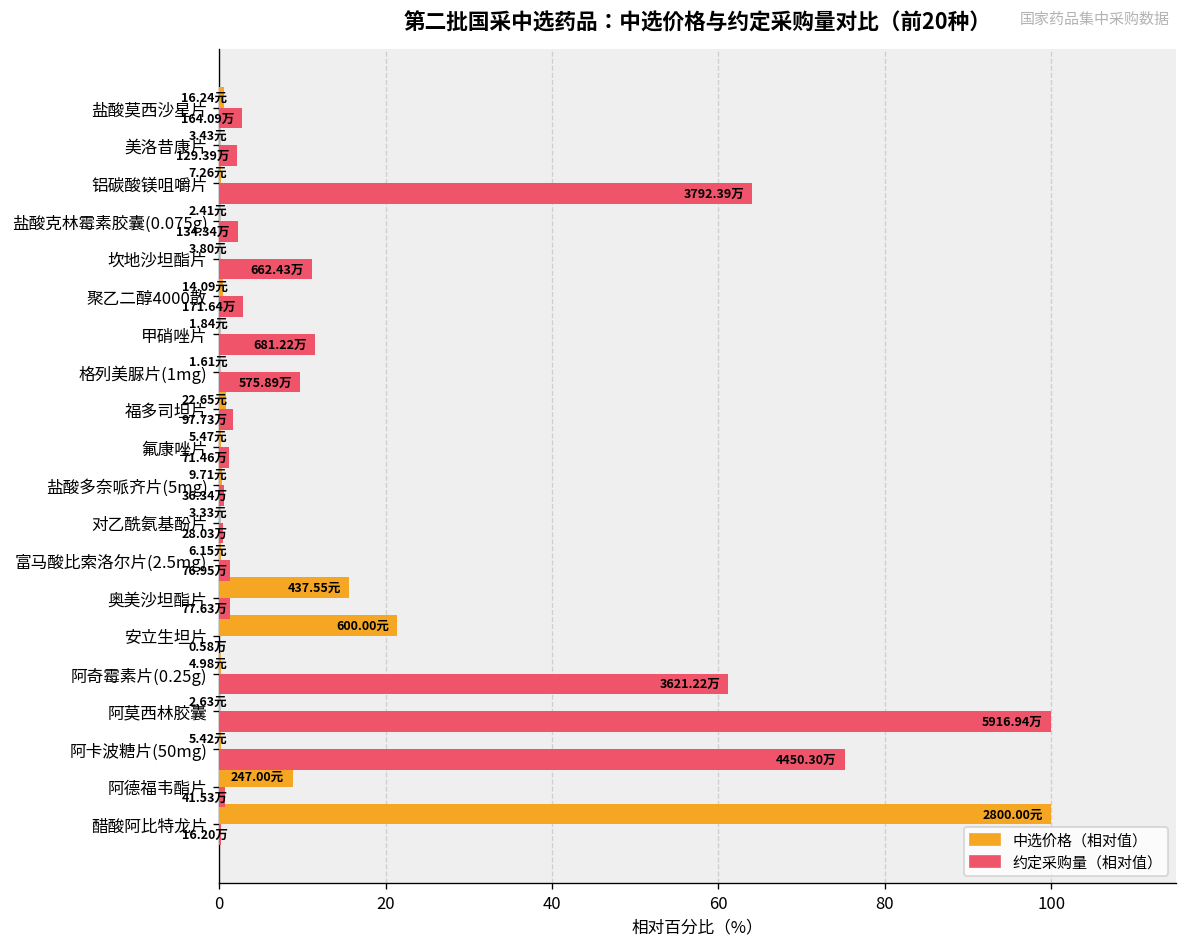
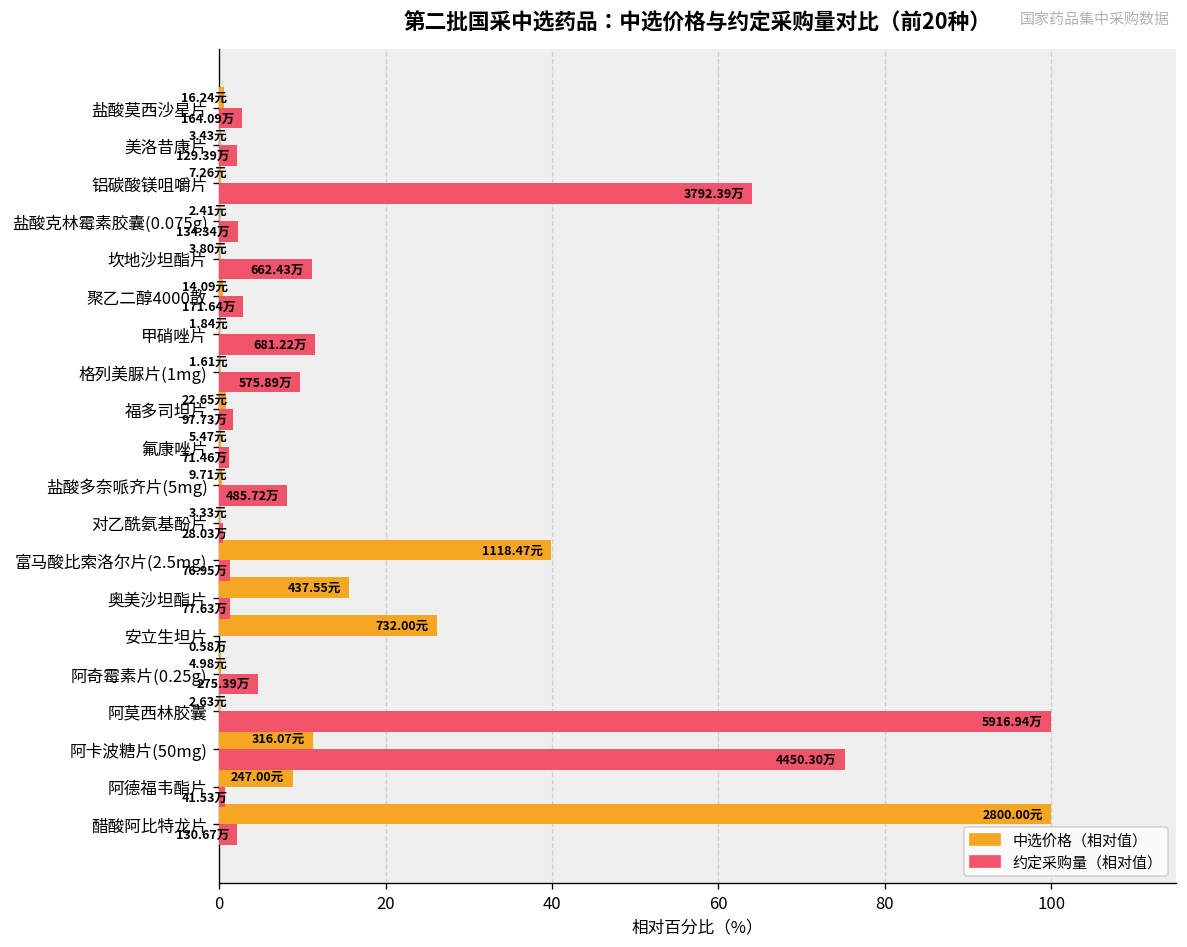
约定采购量（相对值）, 盐酸多奈哌齐片(5mg): 36.34万 -> 485.72万
中选价格（相对值）, 富马酸比索洛尔片(2.5mg): 6.15元 -> 1118.47元
中选价格（相对值）, 安立生坦片: 600.00元 -> 732.00元
约定采购量（相对值）, 阿奇霉素片(0.25g): 3621.22万 -> 275.39万
中选价格（相对值）, 阿卡波糖片(50mg): 5.42元 -> 316.07元
约定采购量（相对值）, 醋酸阿比特龙片: 16.20万 -> 130.67万
